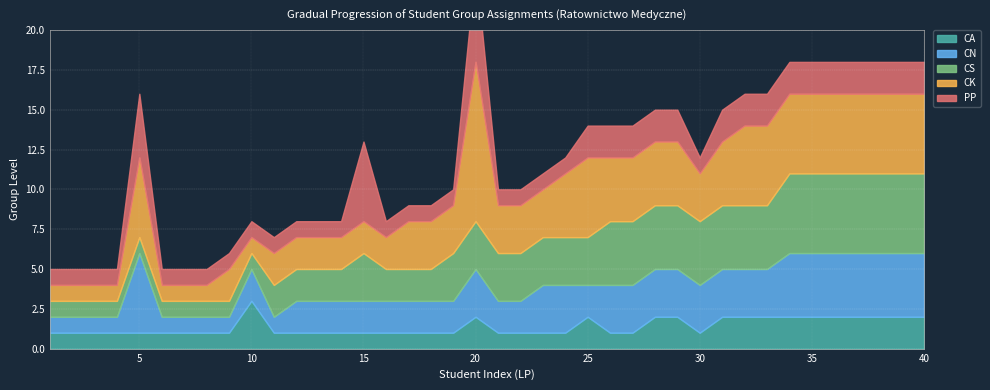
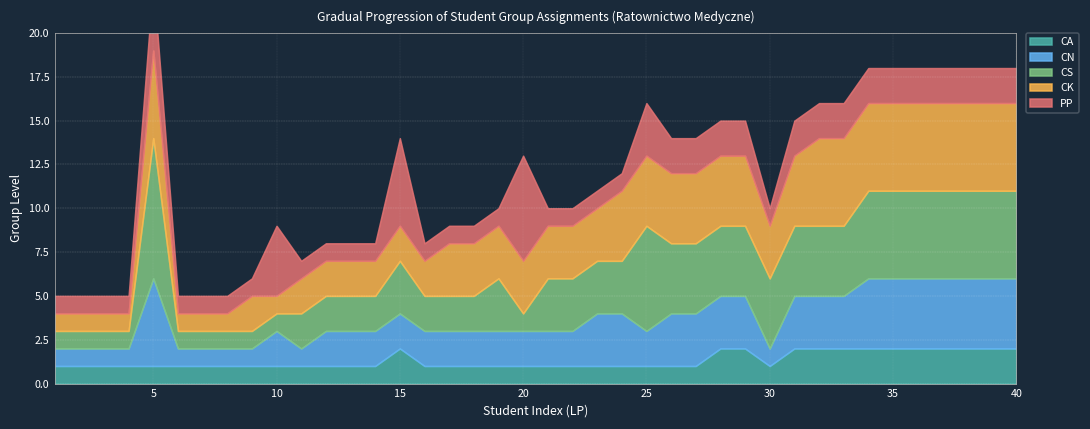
CS, 5: 1 -> 8
CA, 10: 3 -> 1
PP, 10: 1 -> 4
CA, 15: 1 -> 2
CA, 20: 2 -> 1
CN, 20: 3 -> 2
CS, 20: 3 -> 1
CK, 20: 10 -> 3
CA, 25: 2 -> 1
CS, 25: 3 -> 6
CK, 25: 5 -> 4
PP, 25: 2 -> 3
CN, 30: 3 -> 1
